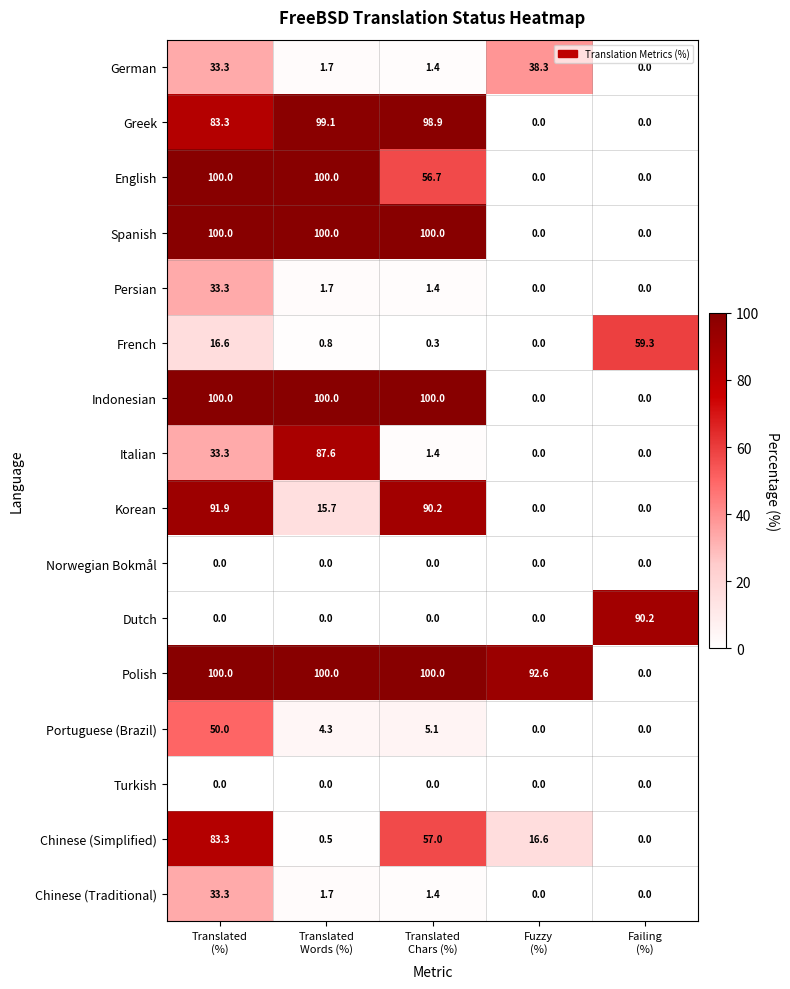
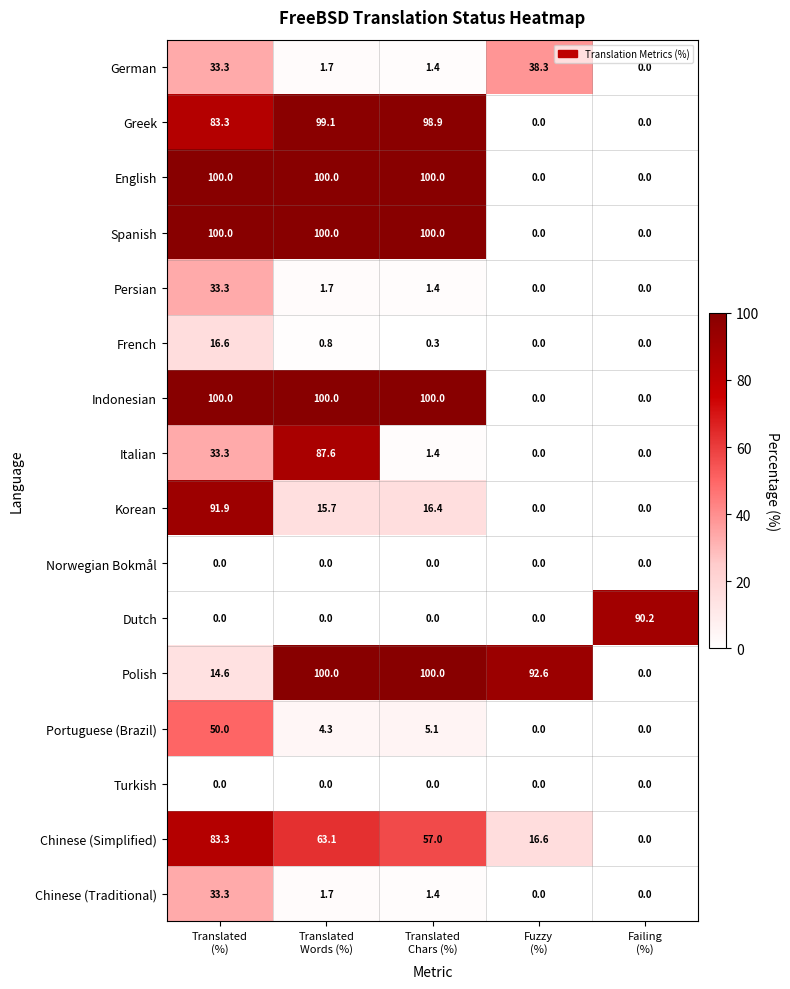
English, Translated Chars (%): 56.7 -> 100.0
French, Failing (%): 59.3 -> 0.0
Korean, Translated Chars (%): 90.2 -> 16.4
Polish, Translated (%): 100.0 -> 14.6
Chinese (Simplified), Translated Words (%): 0.5 -> 63.1
